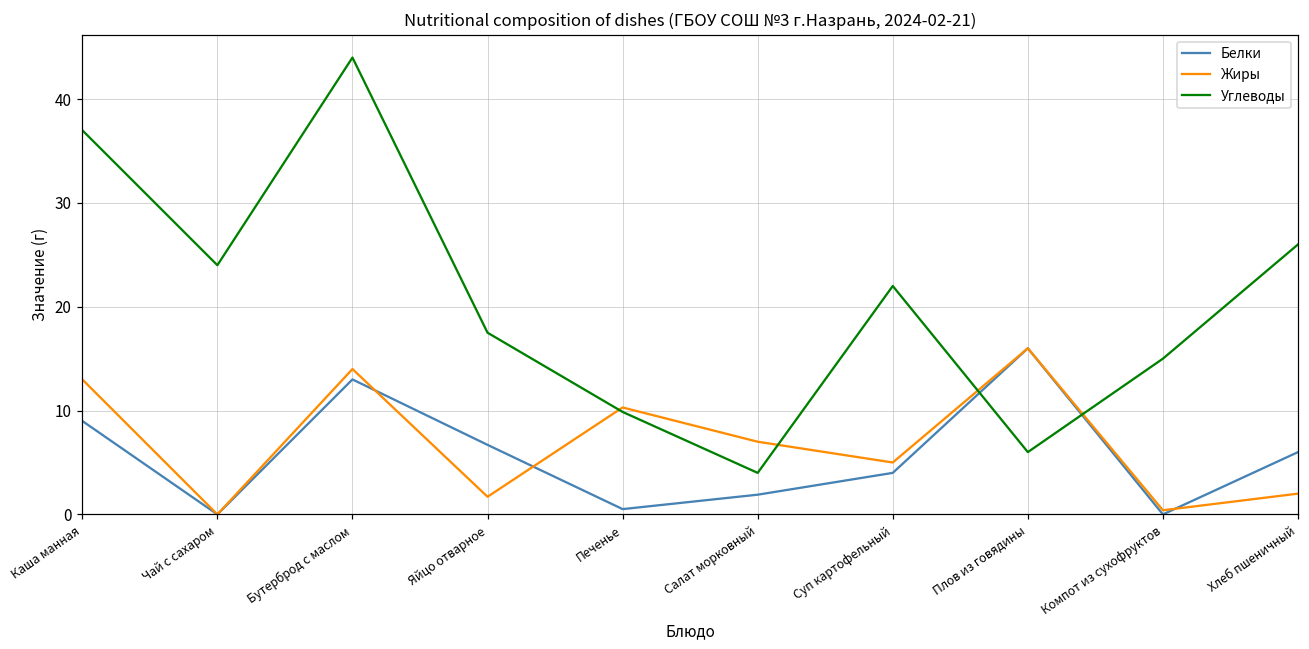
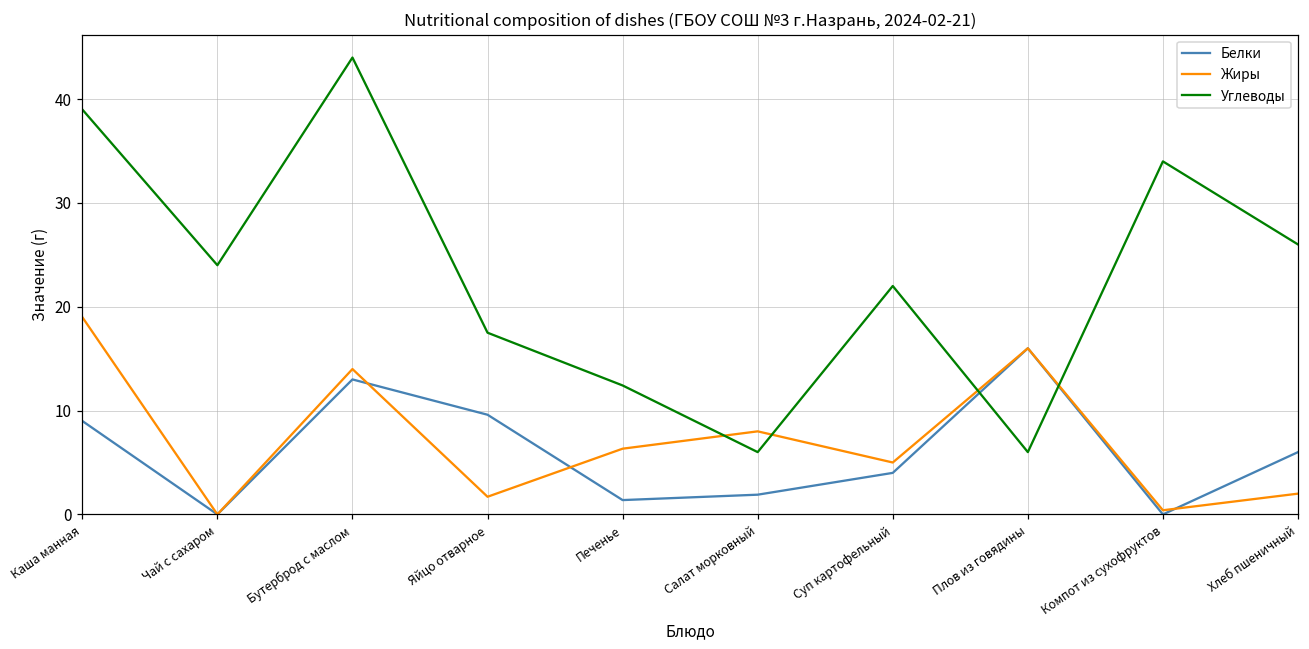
Жиры, Каша манная: 13 -> 19
Углеводы, Каша манная: 37 -> 39
Белки, Яйцо отварное: 7 -> 10
Белки, Печенье: 0.5 -> 1.4
Жиры, Печенье: 10 -> 6
Углеводы, Печенье: 10 -> 12
Жиры, Салат морковный: 7 -> 8
Углеводы, Салат морковный: 4 -> 6
Углеводы, Компот из сухофруктов: 15 -> 34
